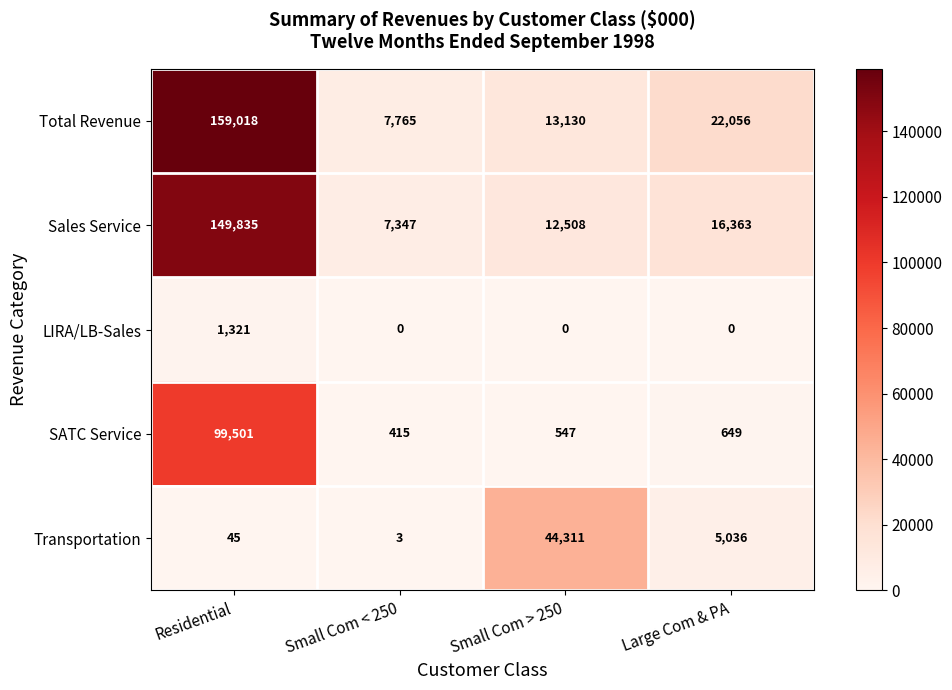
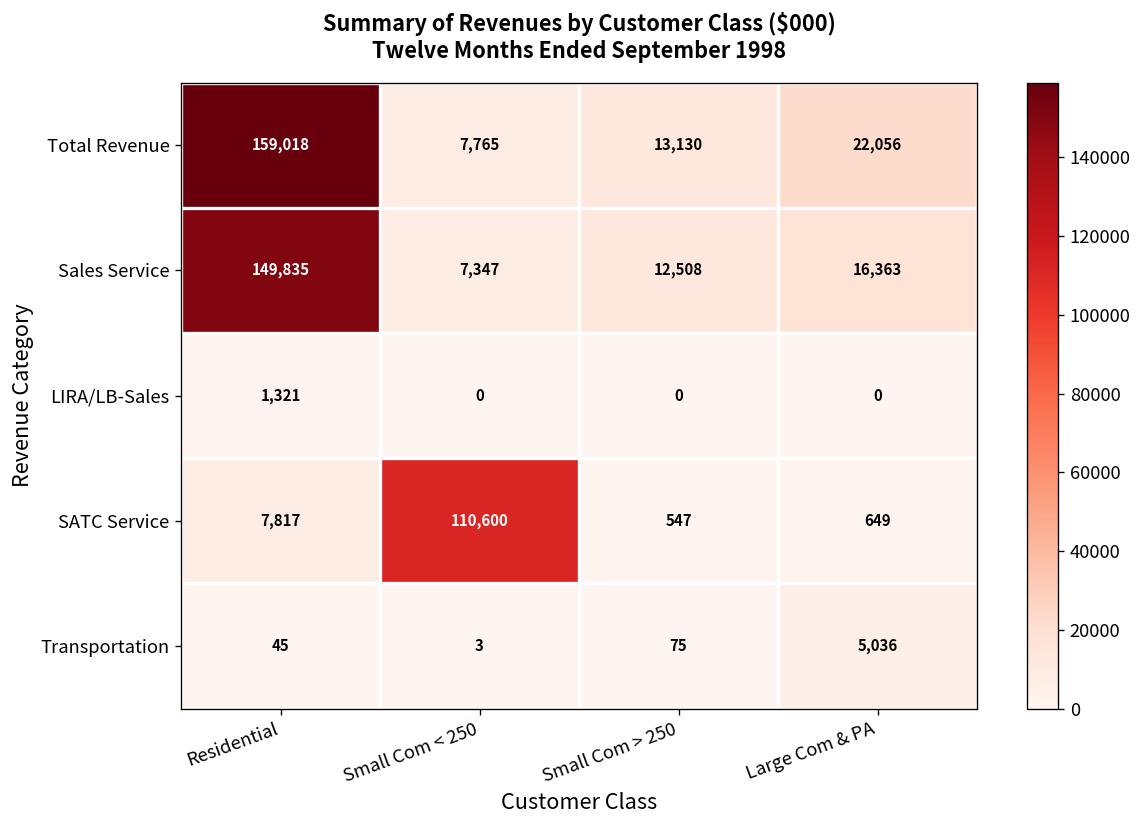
SATC Service, Residential: 99,501 -> 7,817
SATC Service, Small Com < 250: 415 -> 110,600
Transportation, Small Com > 250: 44,311 -> 75
